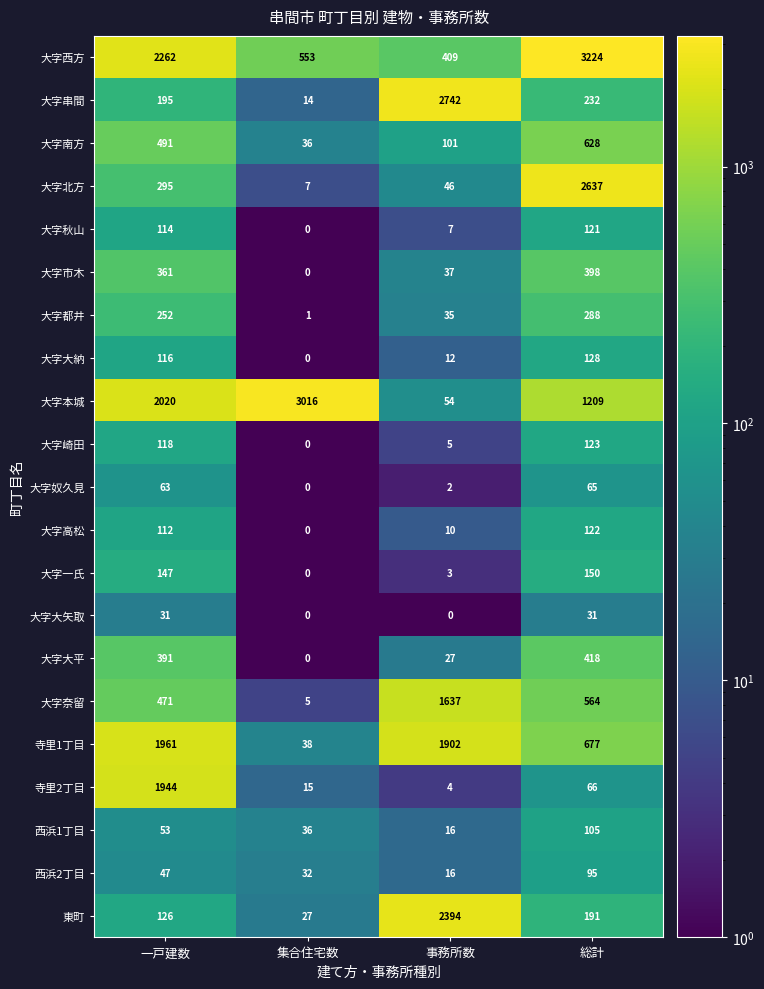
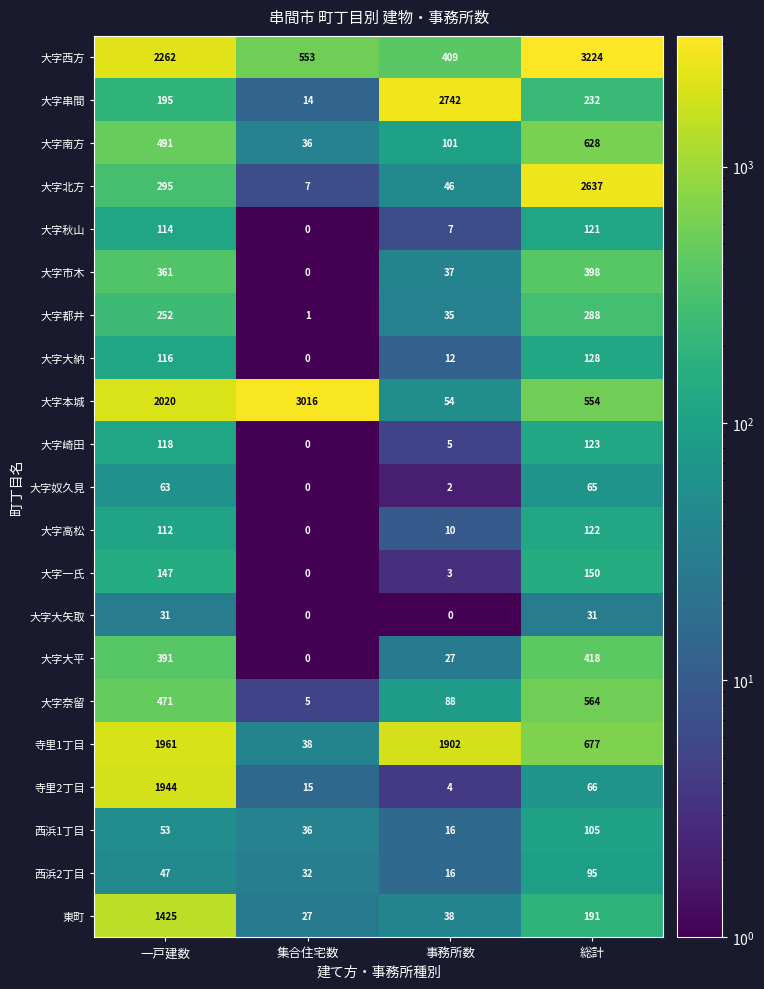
大字本城, 総計: 1209 -> 554
大字奈留, 事務所数: 1637 -> 88
東町, 一戸建数: 126 -> 1425
東町, 事務所数: 2394 -> 38
